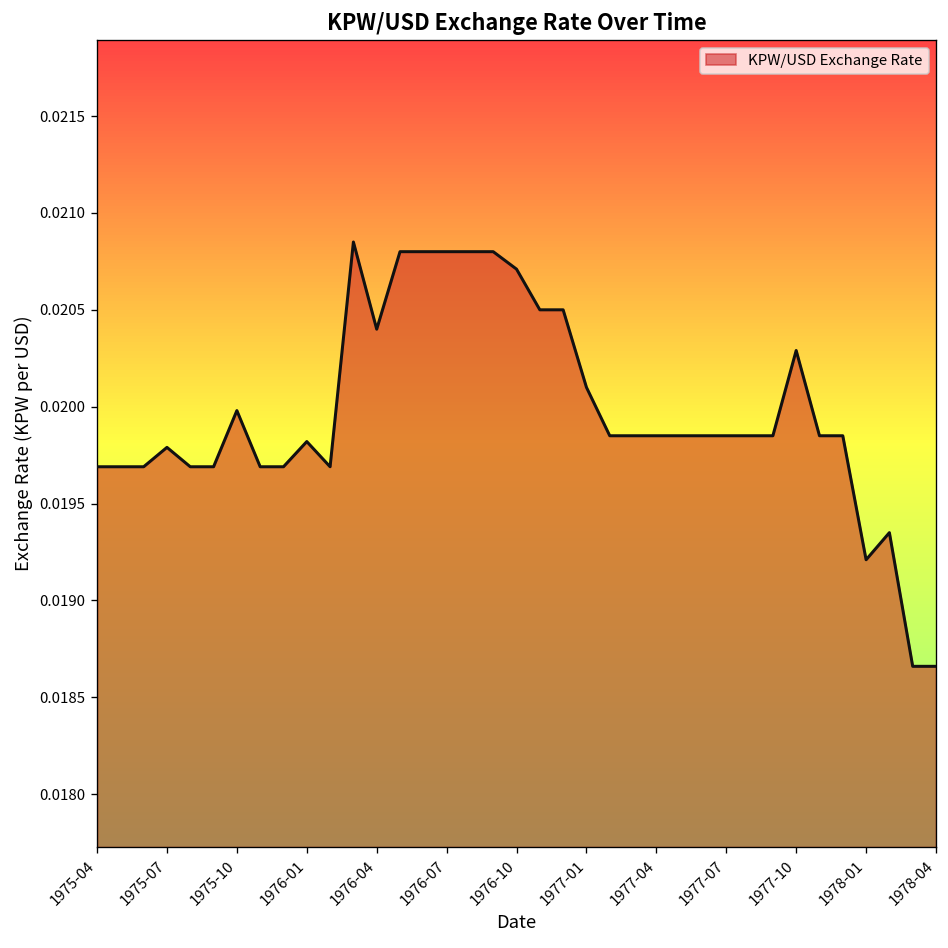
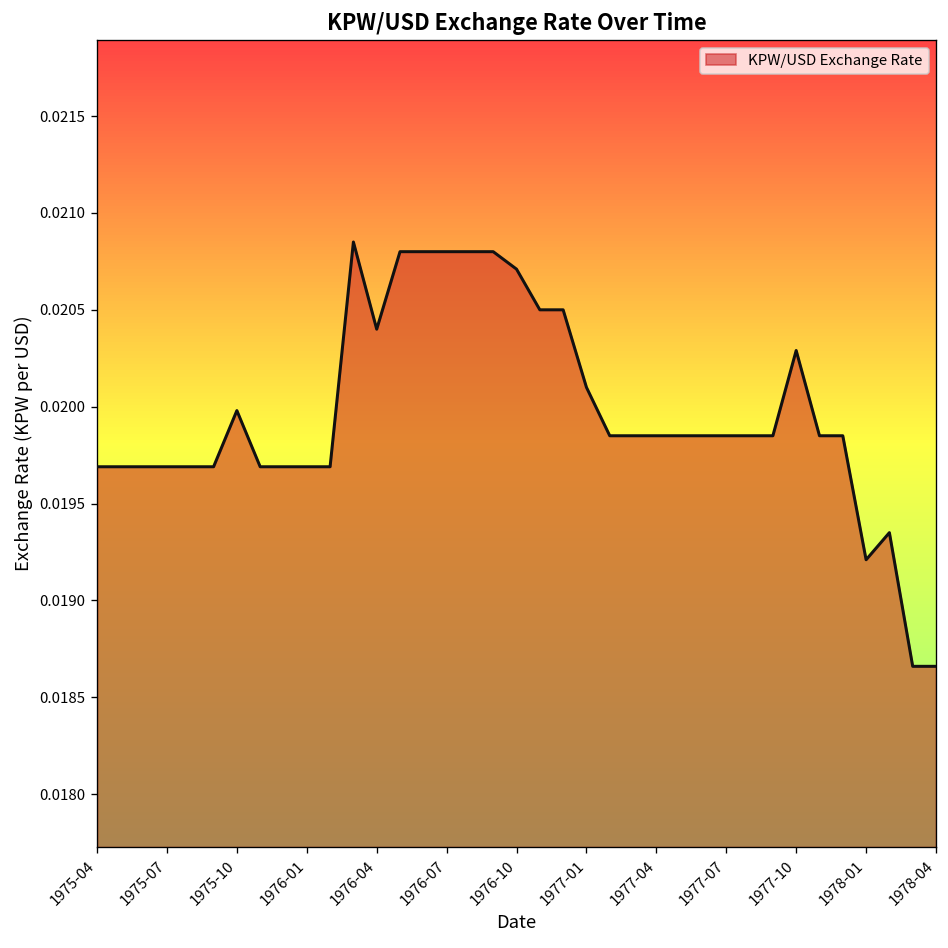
1975-07: 0.01979 -> 0.01969
1976-01: 0.01982 -> 0.01969
